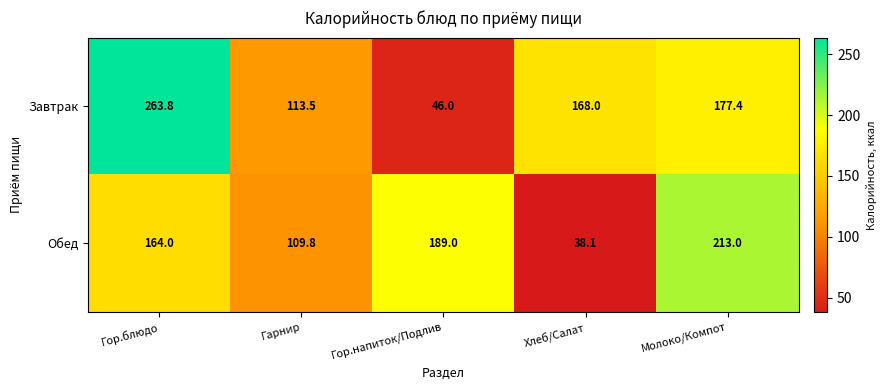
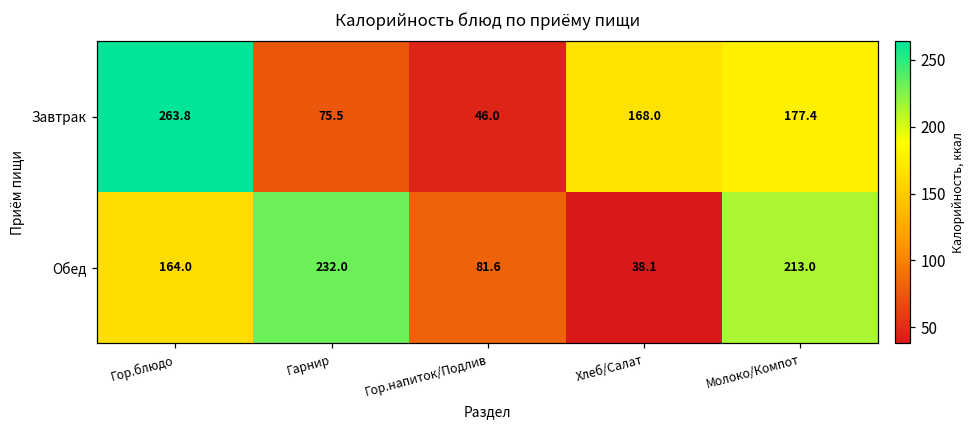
Завтрак, Гарнир: 113.5 -> 75.5
Обед, Гарнир: 109.8 -> 232.0
Обед, Гор.напиток/Подлив: 189.0 -> 81.6
